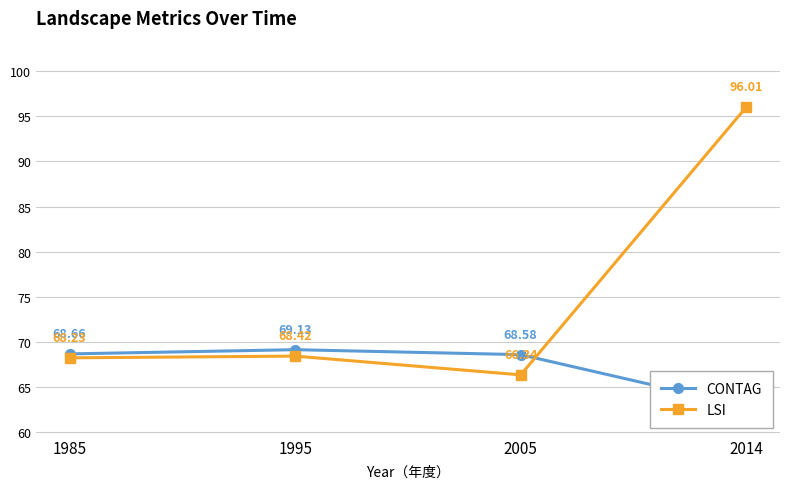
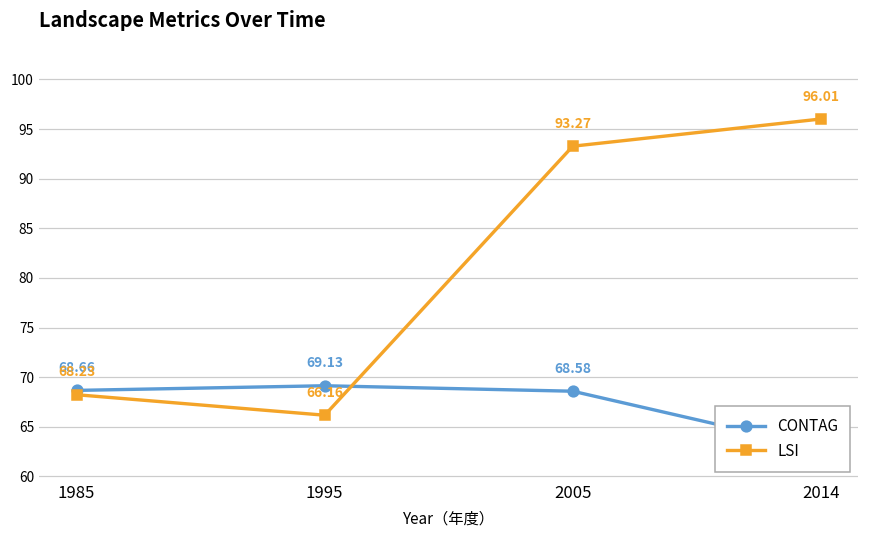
LSI, 1995: 68.42 -> 66.16
LSI, 2005: 66.34 -> 93.27
